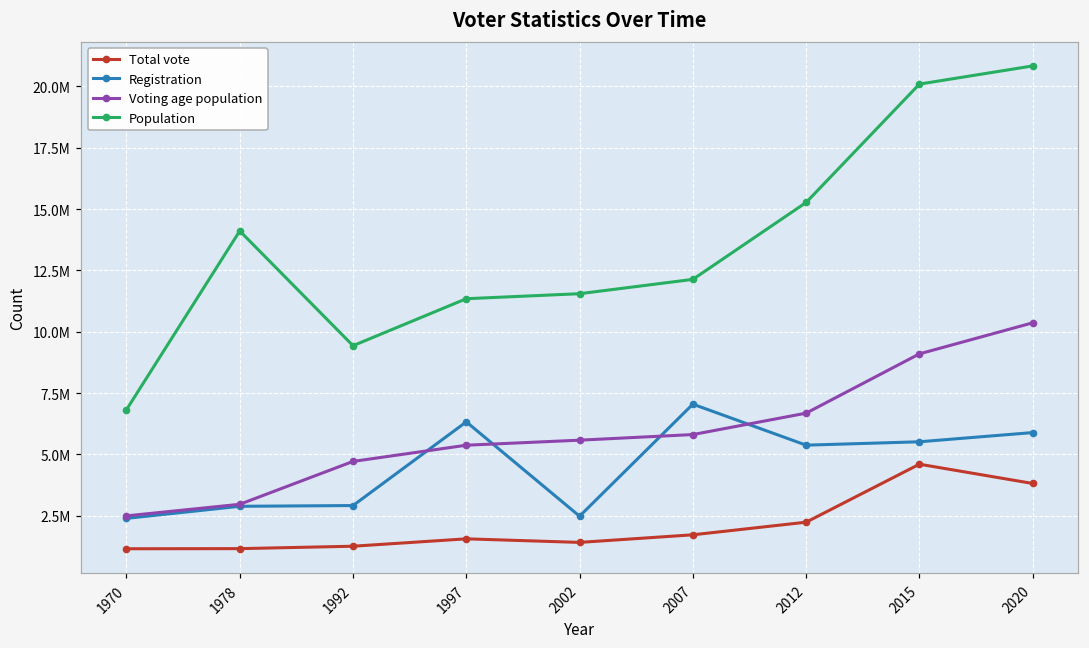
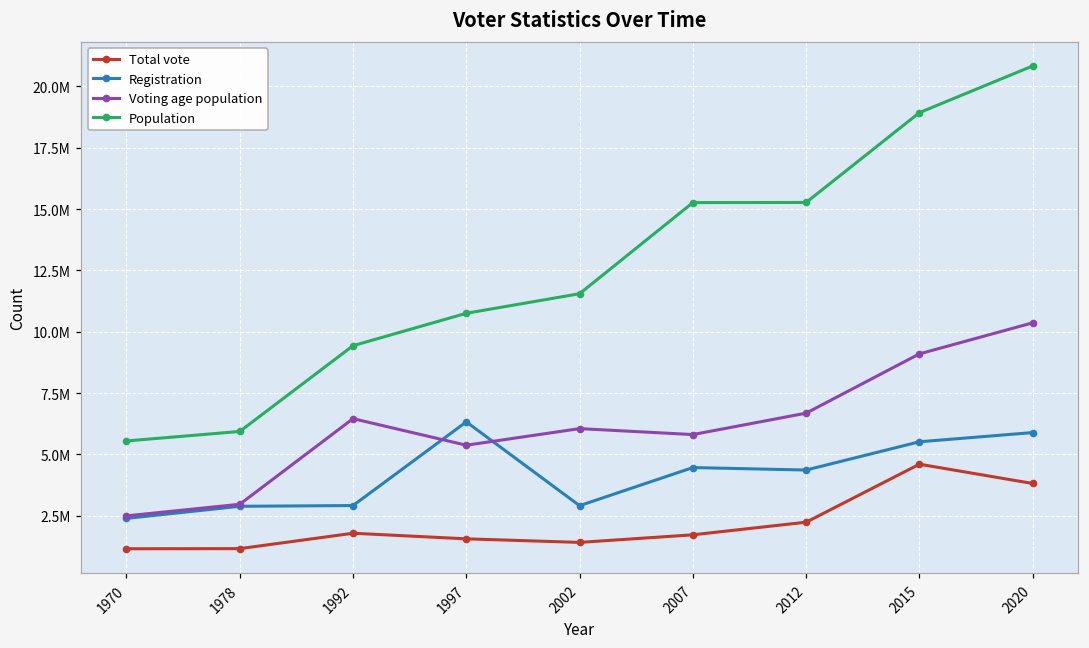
Population, 1970: 6800000 -> 5600000
Population, 1978: 14100000 -> 5900000
Total vote, 1992: 1300000 -> 1800000
Voting age population, 1992: 4700000 -> 6500000
Population, 1997: 11300000 -> 10800000
Registration, 2002: 2500000 -> 2900000
Voting age population, 2002: 5600000 -> 6100000
Registration, 2007: 7000000 -> 4500000
Population, 2007: 12100000 -> 15300000
Registration, 2012: 5400000 -> 4400000
Population, 2015: 20100000 -> 18900000
